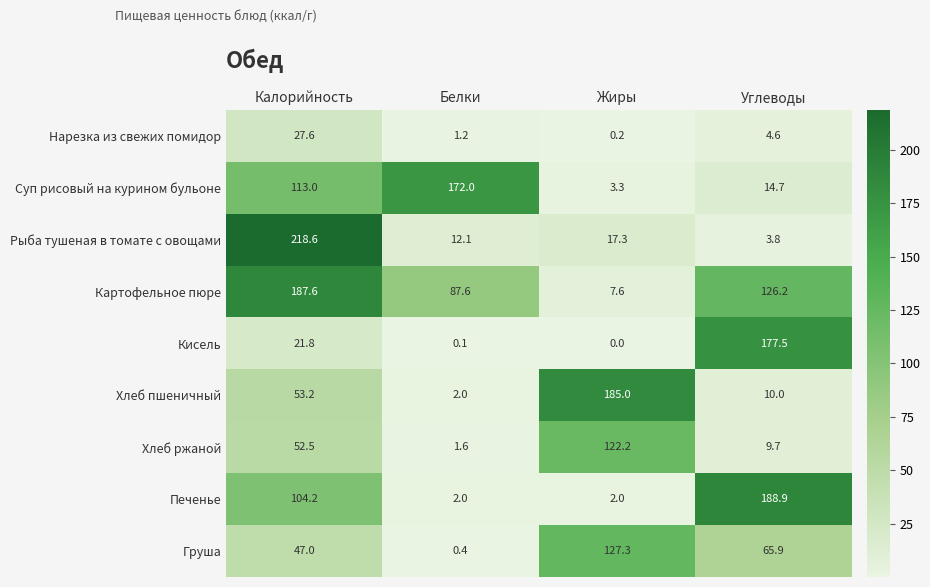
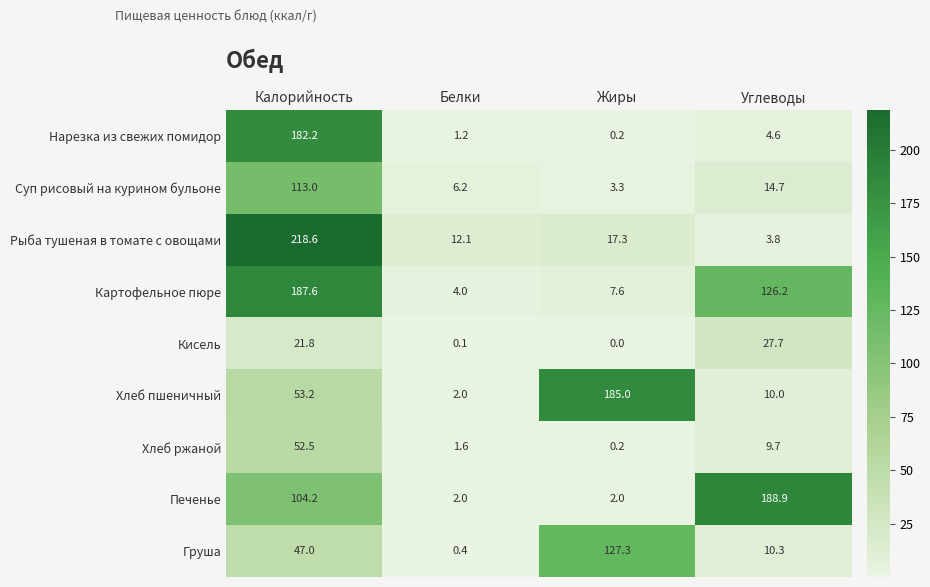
Нарезка из свежих помидор, Калорийность: 27.6 -> 182.2
Суп рисовый на курином бульоне, Белки: 172.0 -> 6.2
Картофельное пюре, Белки: 87.6 -> 4.0
Кисель, Углеводы: 177.5 -> 27.7
Хлеб ржаной, Жиры: 122.2 -> 0.2
Груша, Углеводы: 65.9 -> 10.3
